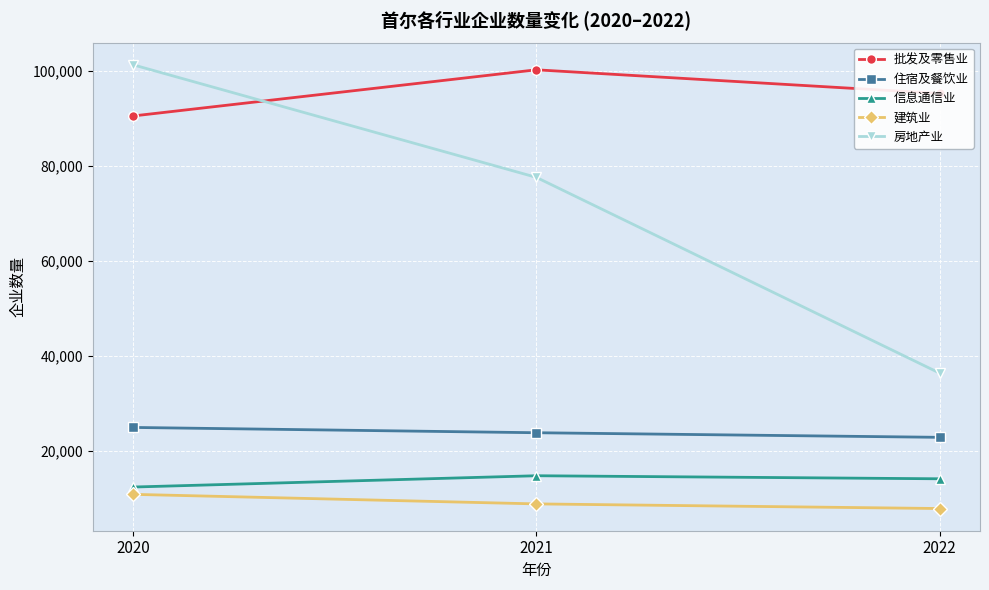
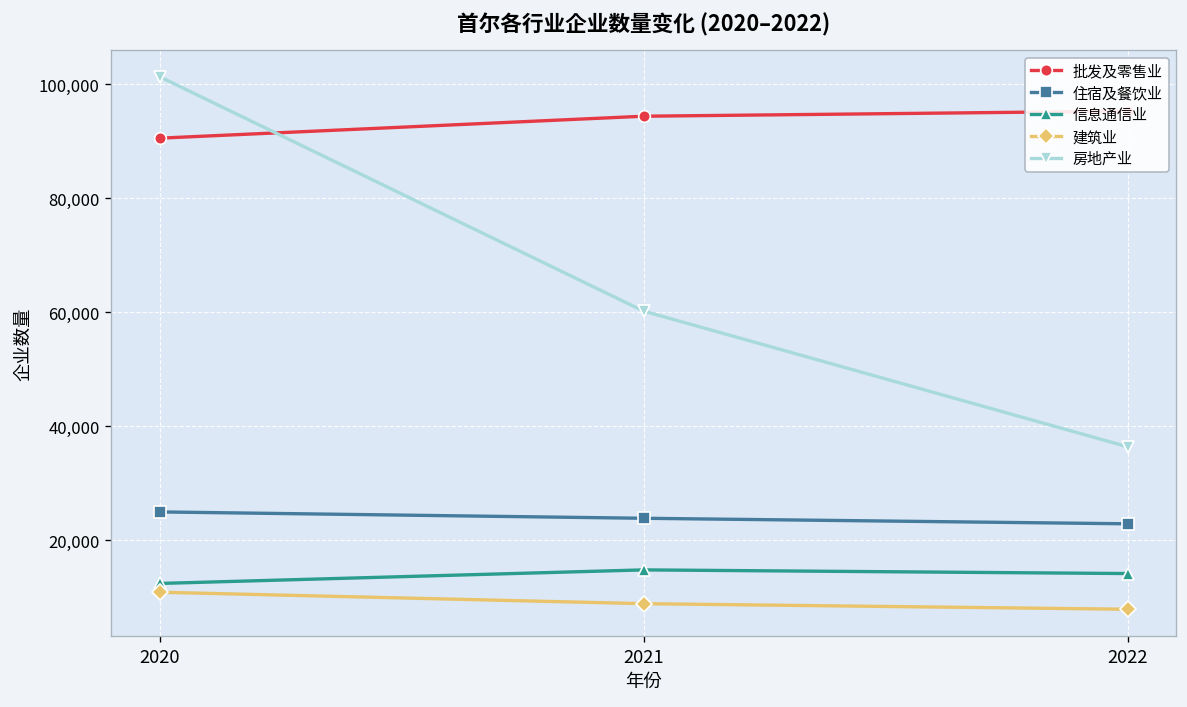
批发及零售业, 2021: 100,000 -> 94,000
房地产业, 2021: 78,000 -> 60,000
